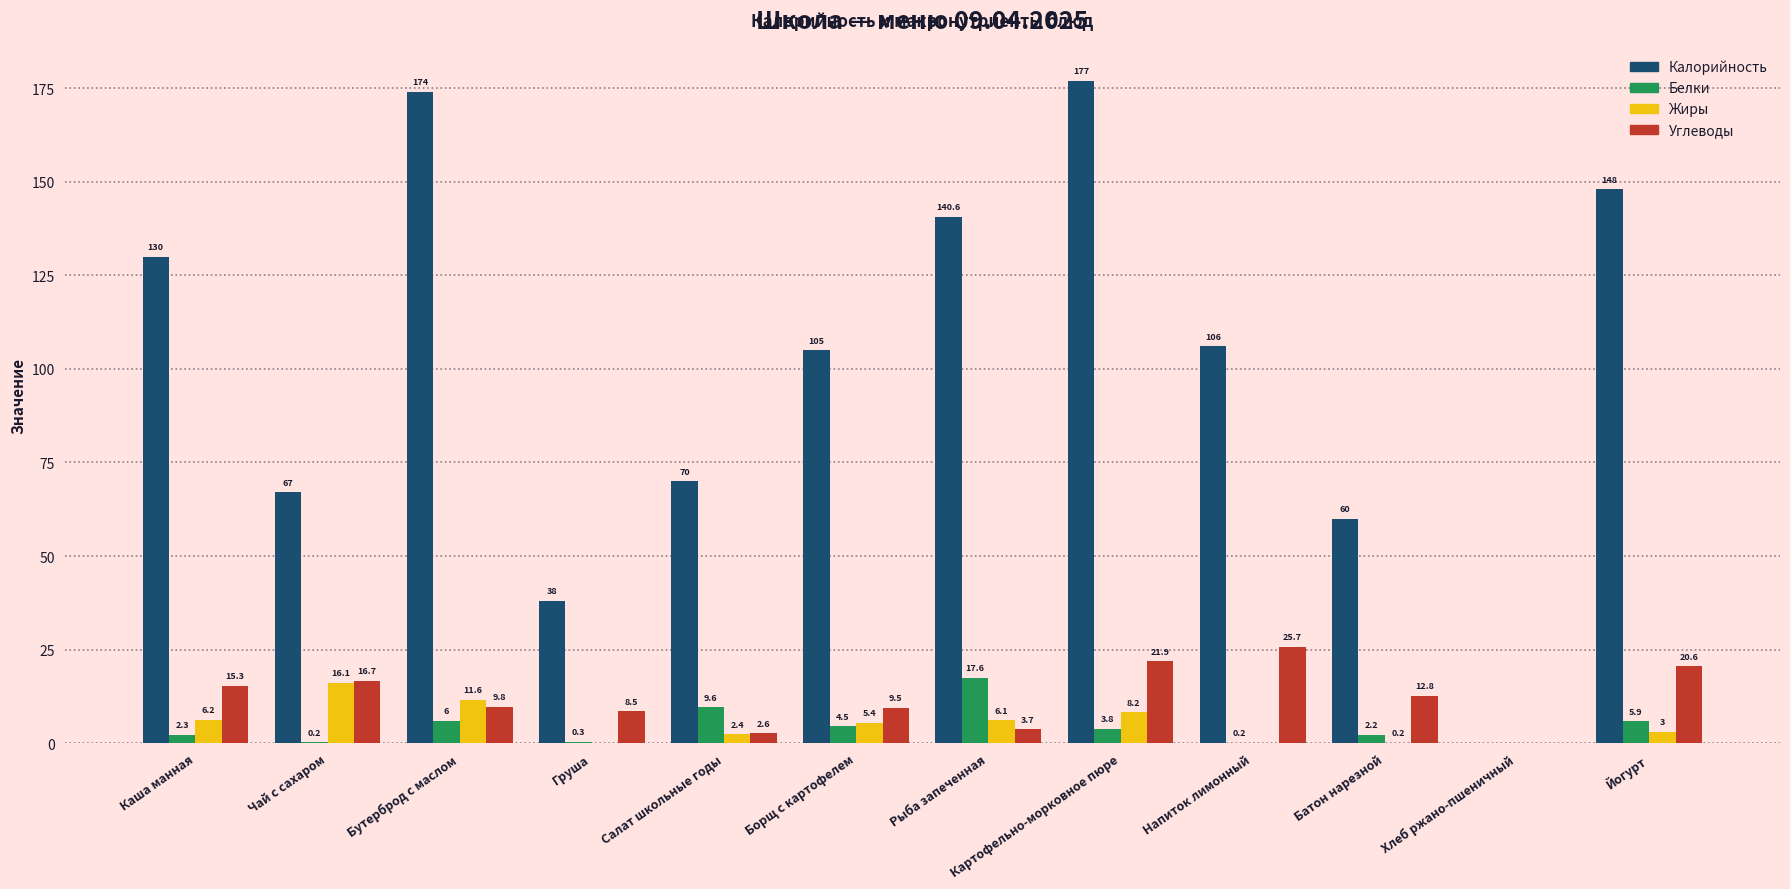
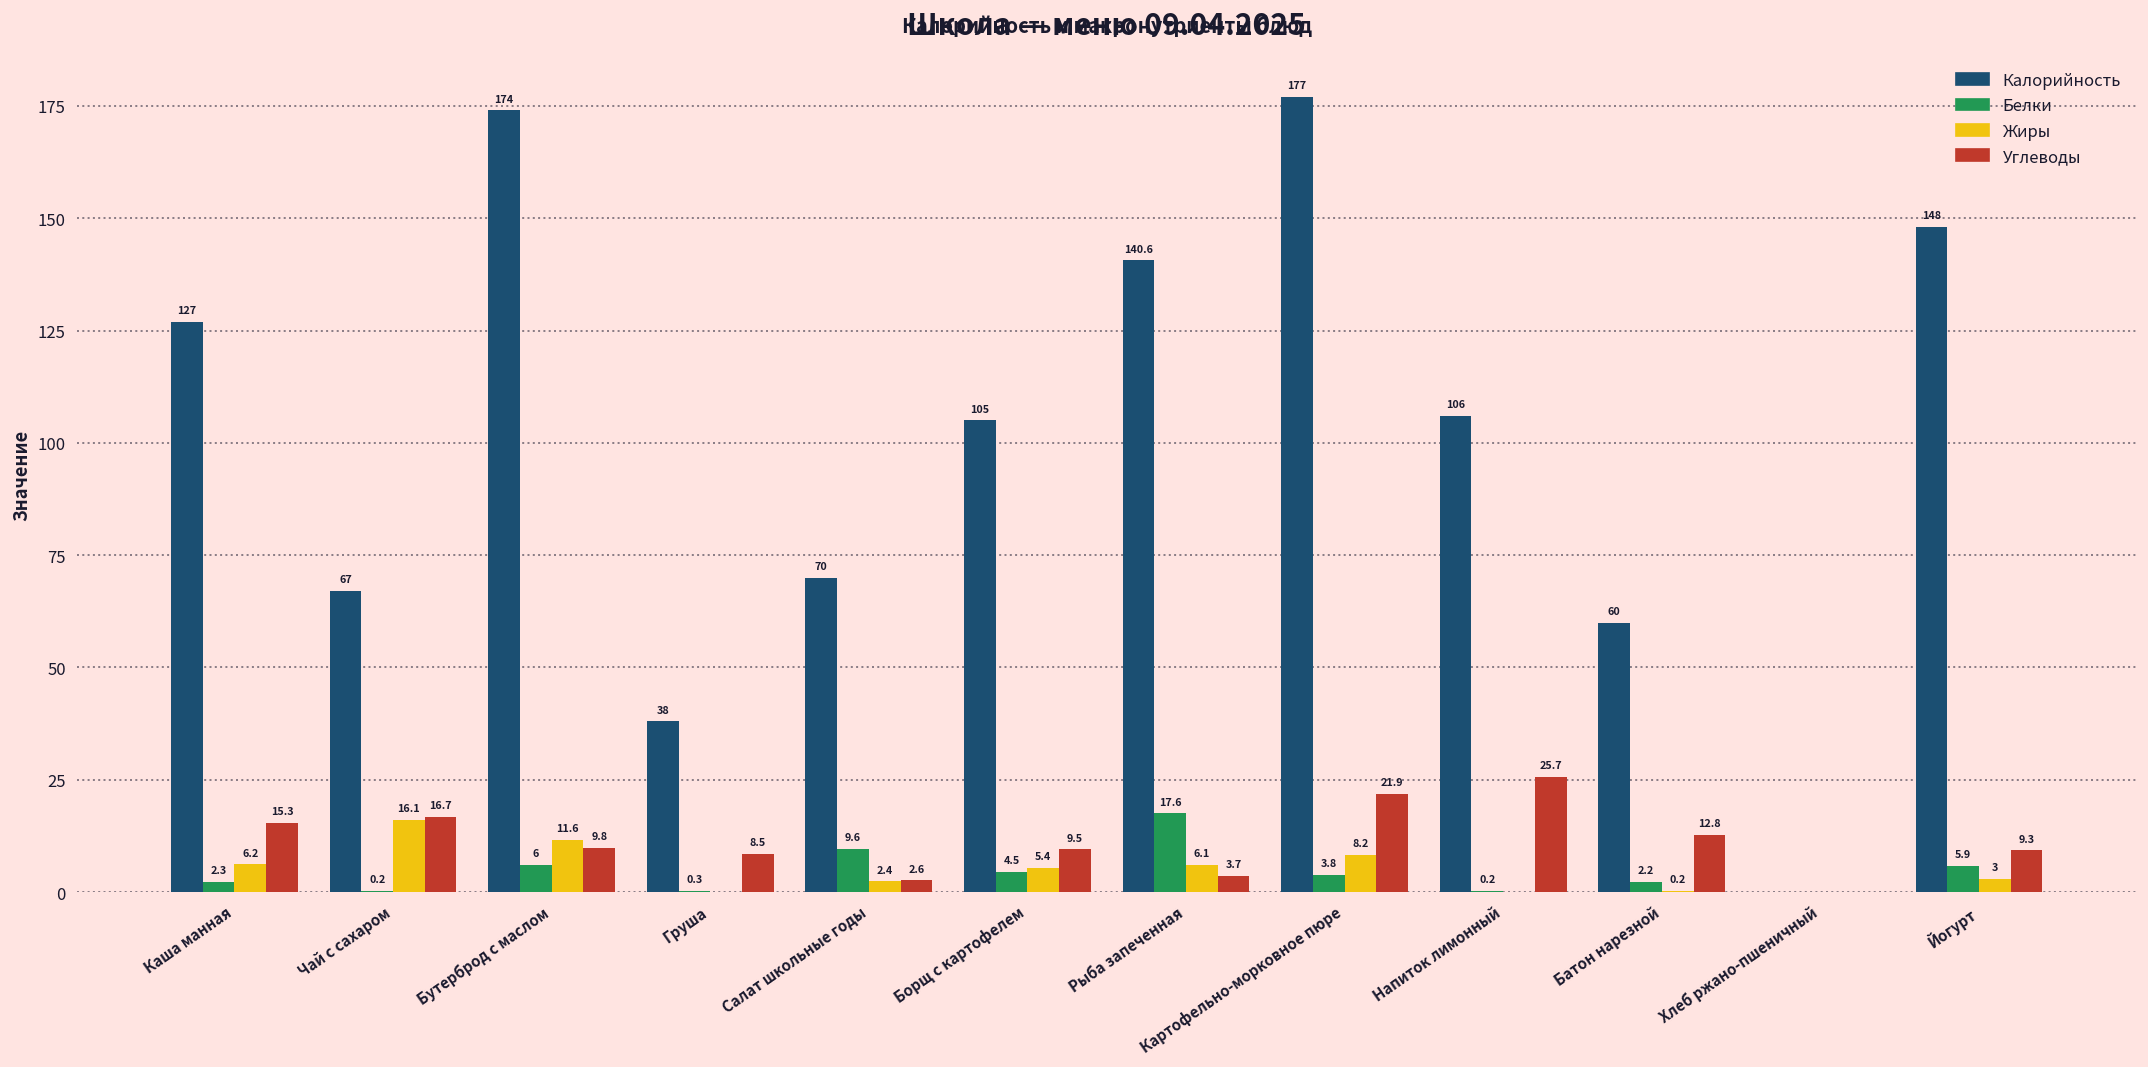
Калорийность, Каша манная: 130 -> 127
Углеводы, Йогурт: 20.6 -> 9.3
